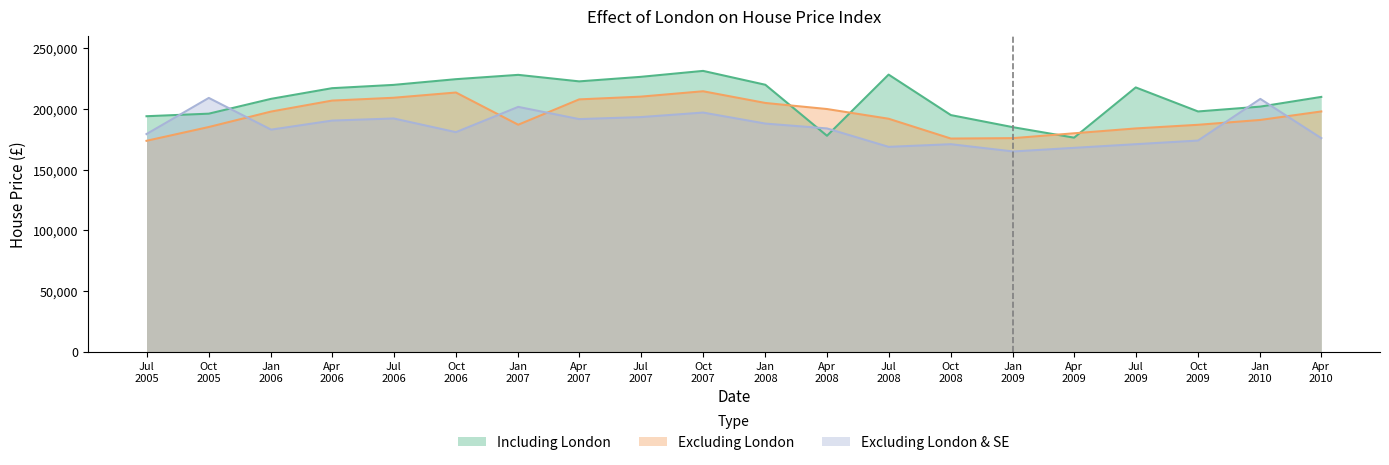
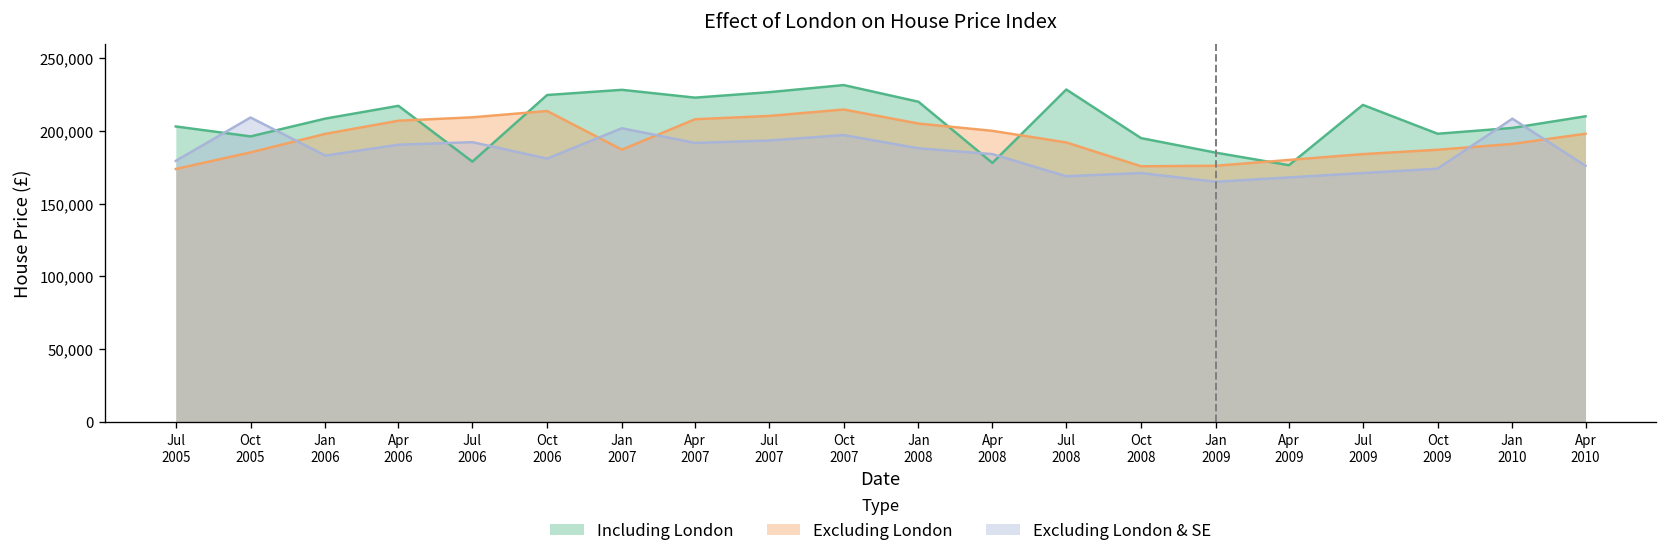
Including London, Jul 2005: 194,000 -> 203,000
Including London, Jul 2006: 220,000 -> 179,000
